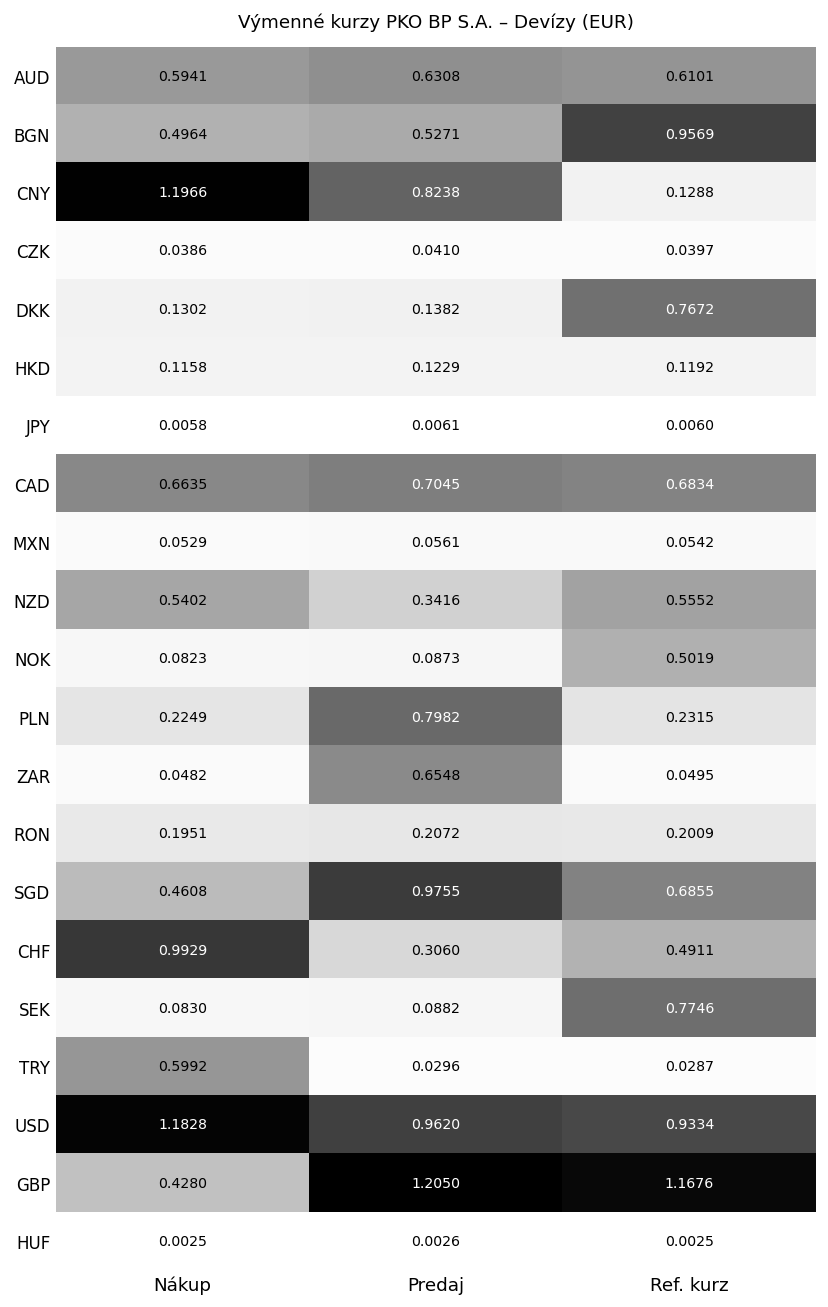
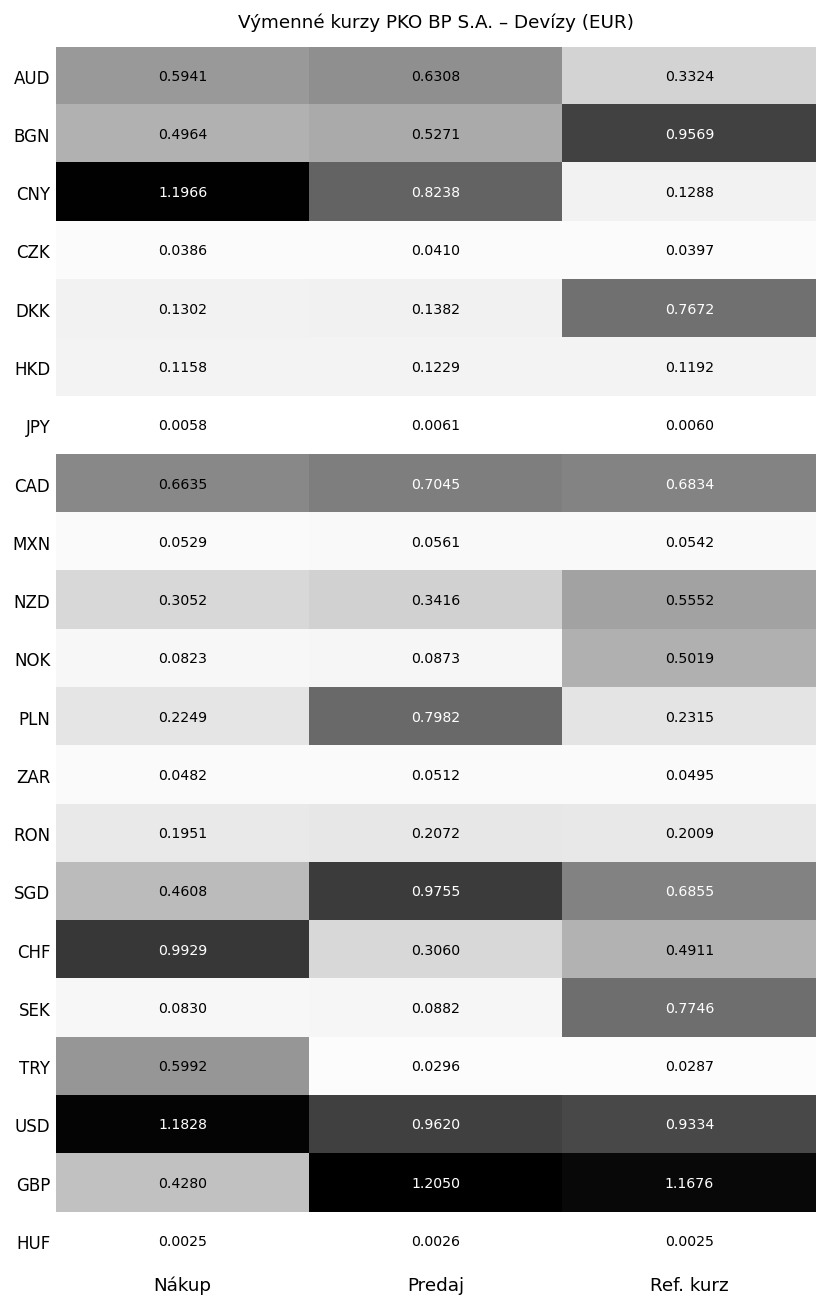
AUD, Ref. kurz: 0.6101 -> 0.3324
NZD, Nákup: 0.5402 -> 0.3052
ZAR, Predaj: 0.6548 -> 0.0512
